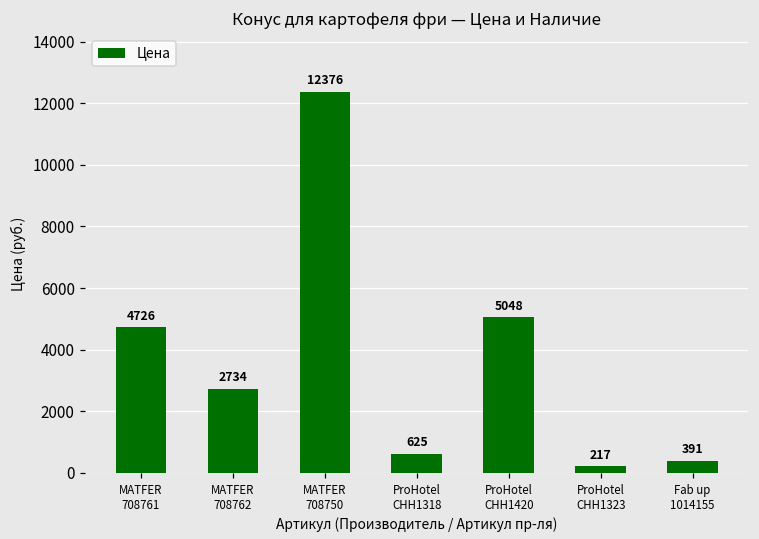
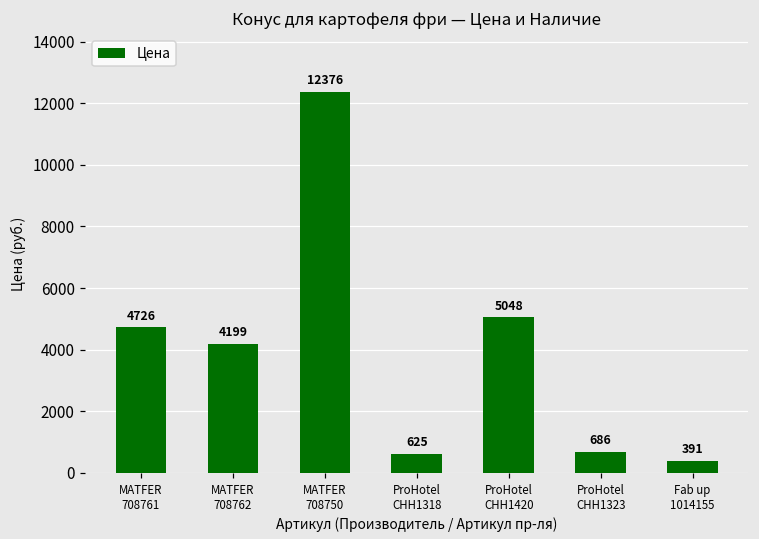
MATFER 708762: 2734 -> 4199
ProHotel CHH1323: 217 -> 686
